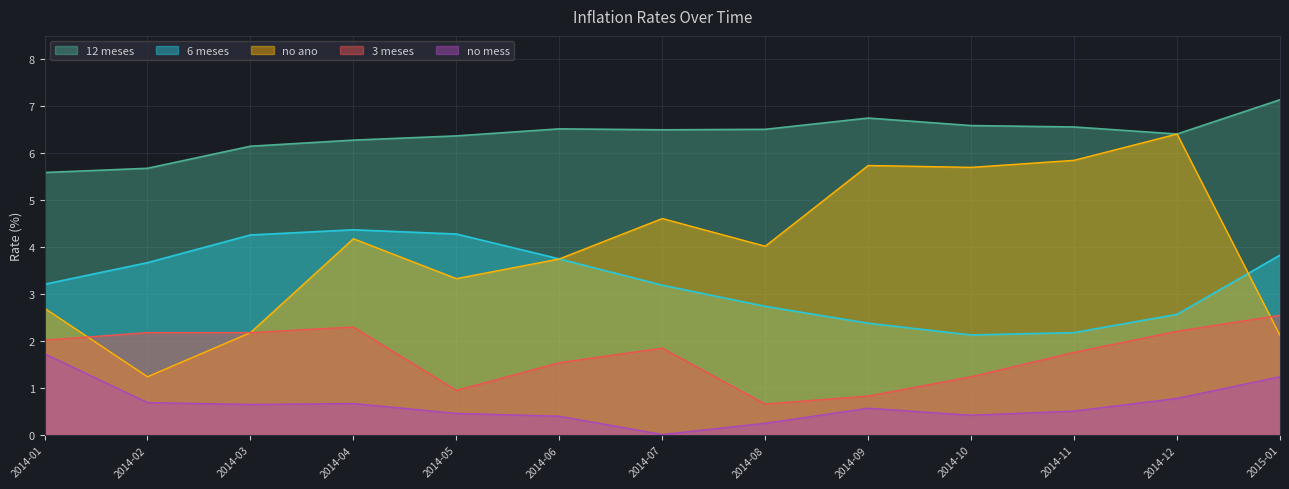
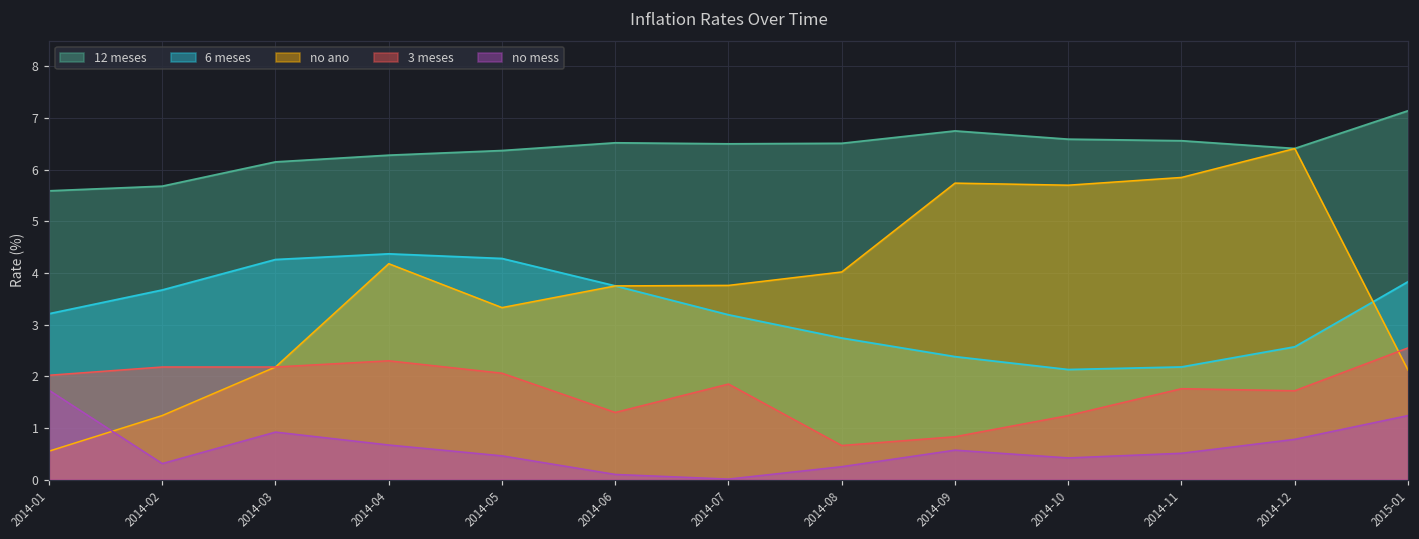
no ano, 2014-01: 2.7 -> 0.6
no mess, 2014-02: 0.7 -> 0.3
no mess, 2014-03: 0.7 -> 0.9
3 meses, 2014-05: 1.0 -> 2.1
3 meses, 2014-06: 1.5 -> 1.3
no mess, 2014-06: 0.4 -> 0.1
no ano, 2014-07: 4.6 -> 3.8
3 meses, 2014-12: 2.2 -> 1.7
